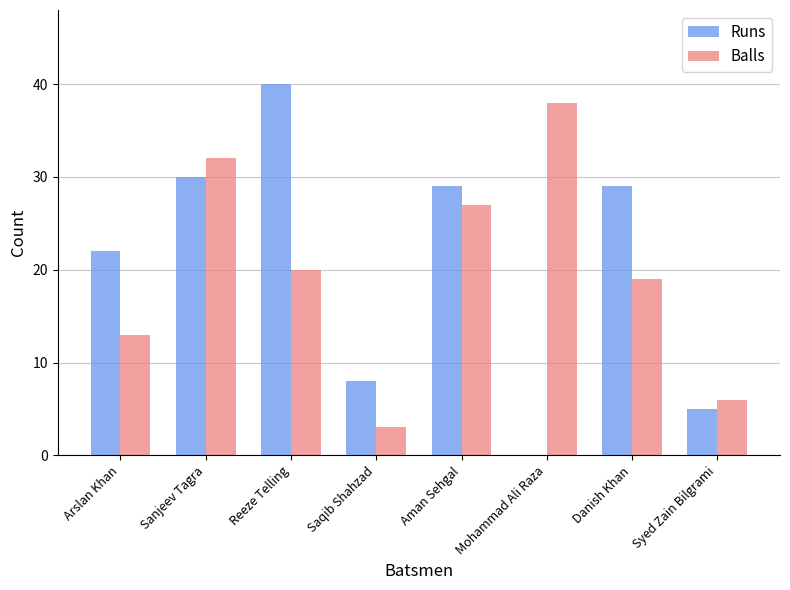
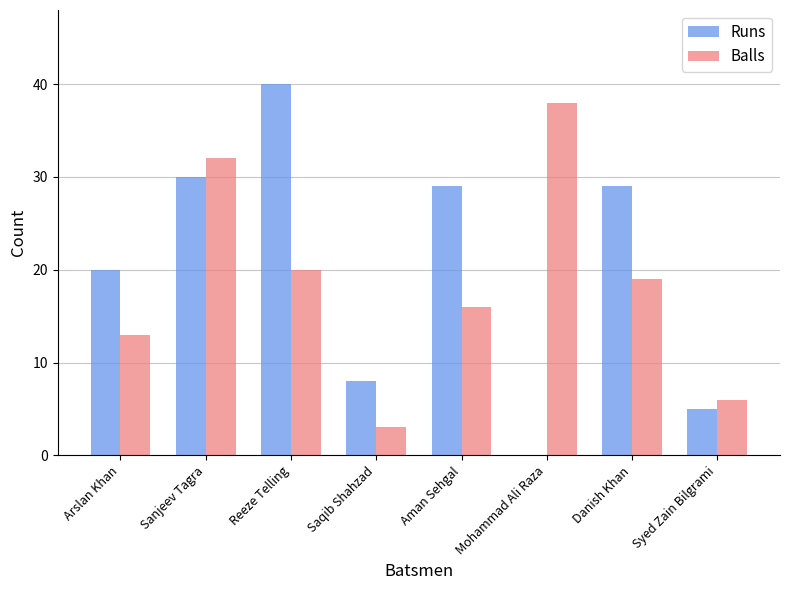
Runs, Arslan Khan: 22 -> 20
Balls, Aman Sehgal: 27 -> 16
